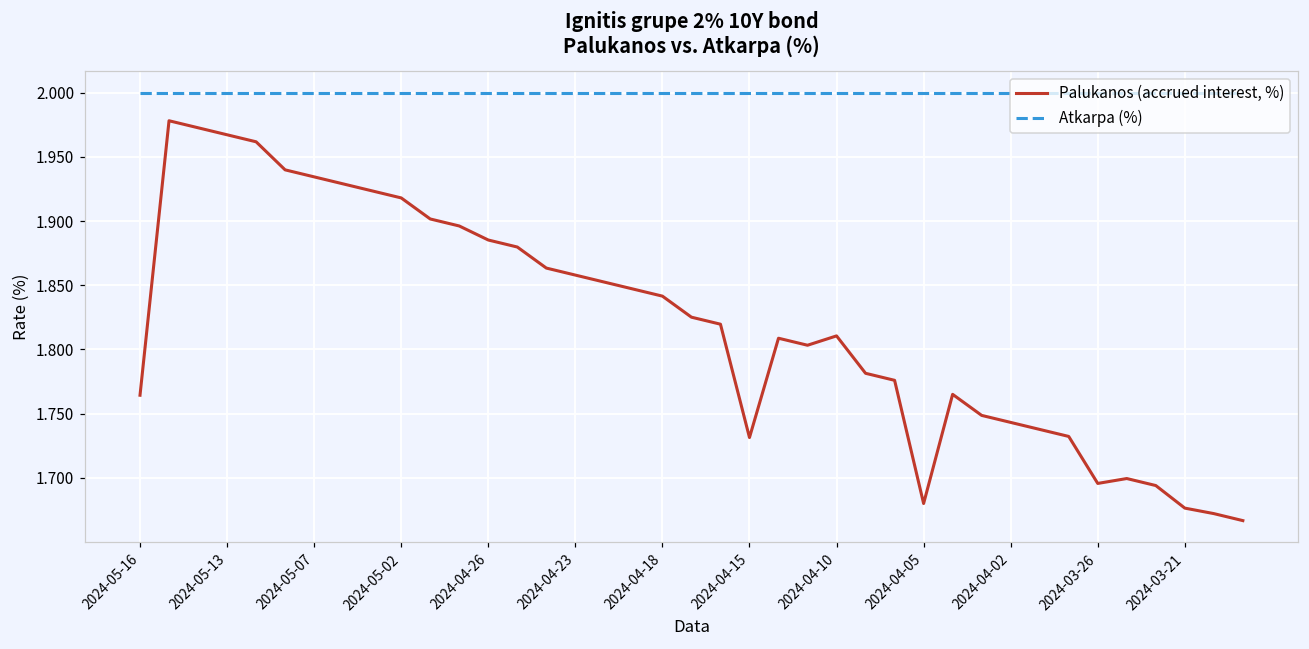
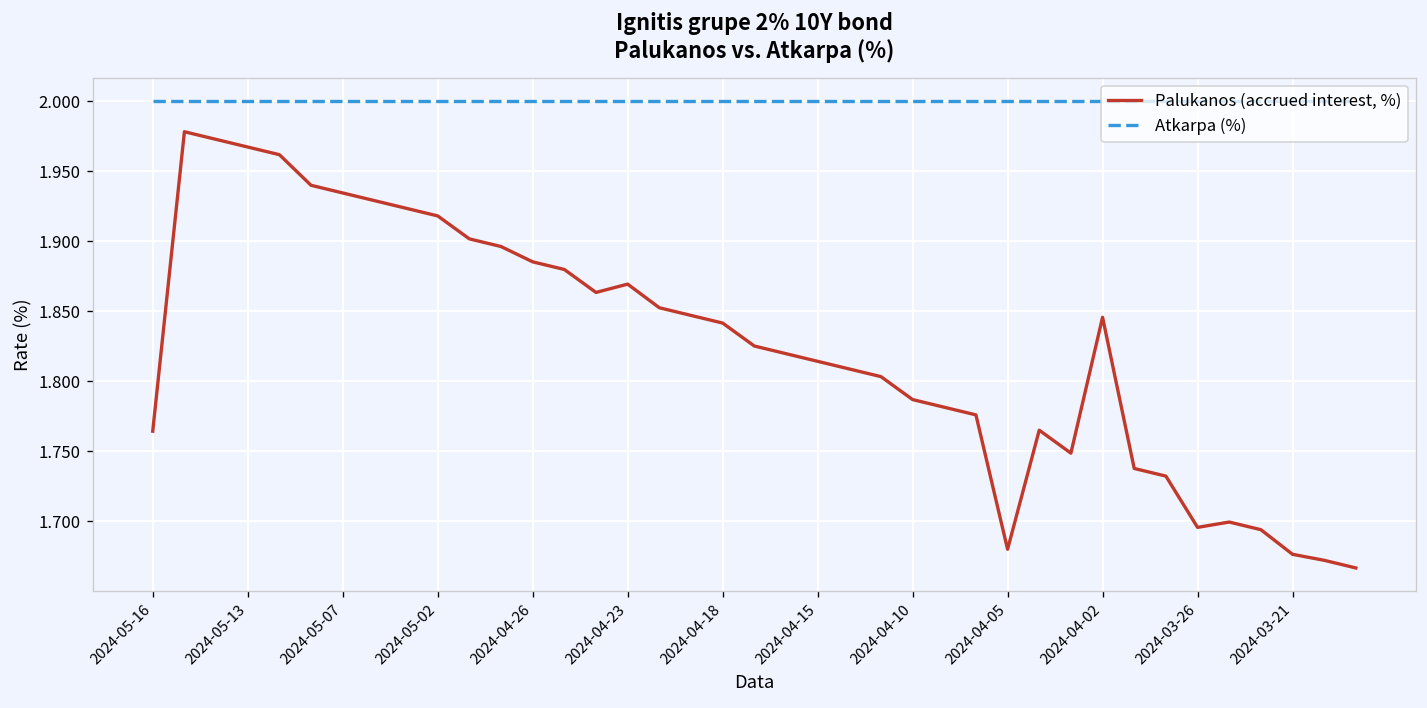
Palukanos (accrued interest, %), 2024-04-23: 1.858 -> 1.869
Palukanos (accrued interest, %), 2024-04-15: 1.731 -> 1.814
Palukanos (accrued interest, %), 2024-04-10: 1.811 -> 1.787
Palukanos (accrued interest, %), 2024-04-02: 1.743 -> 1.846
